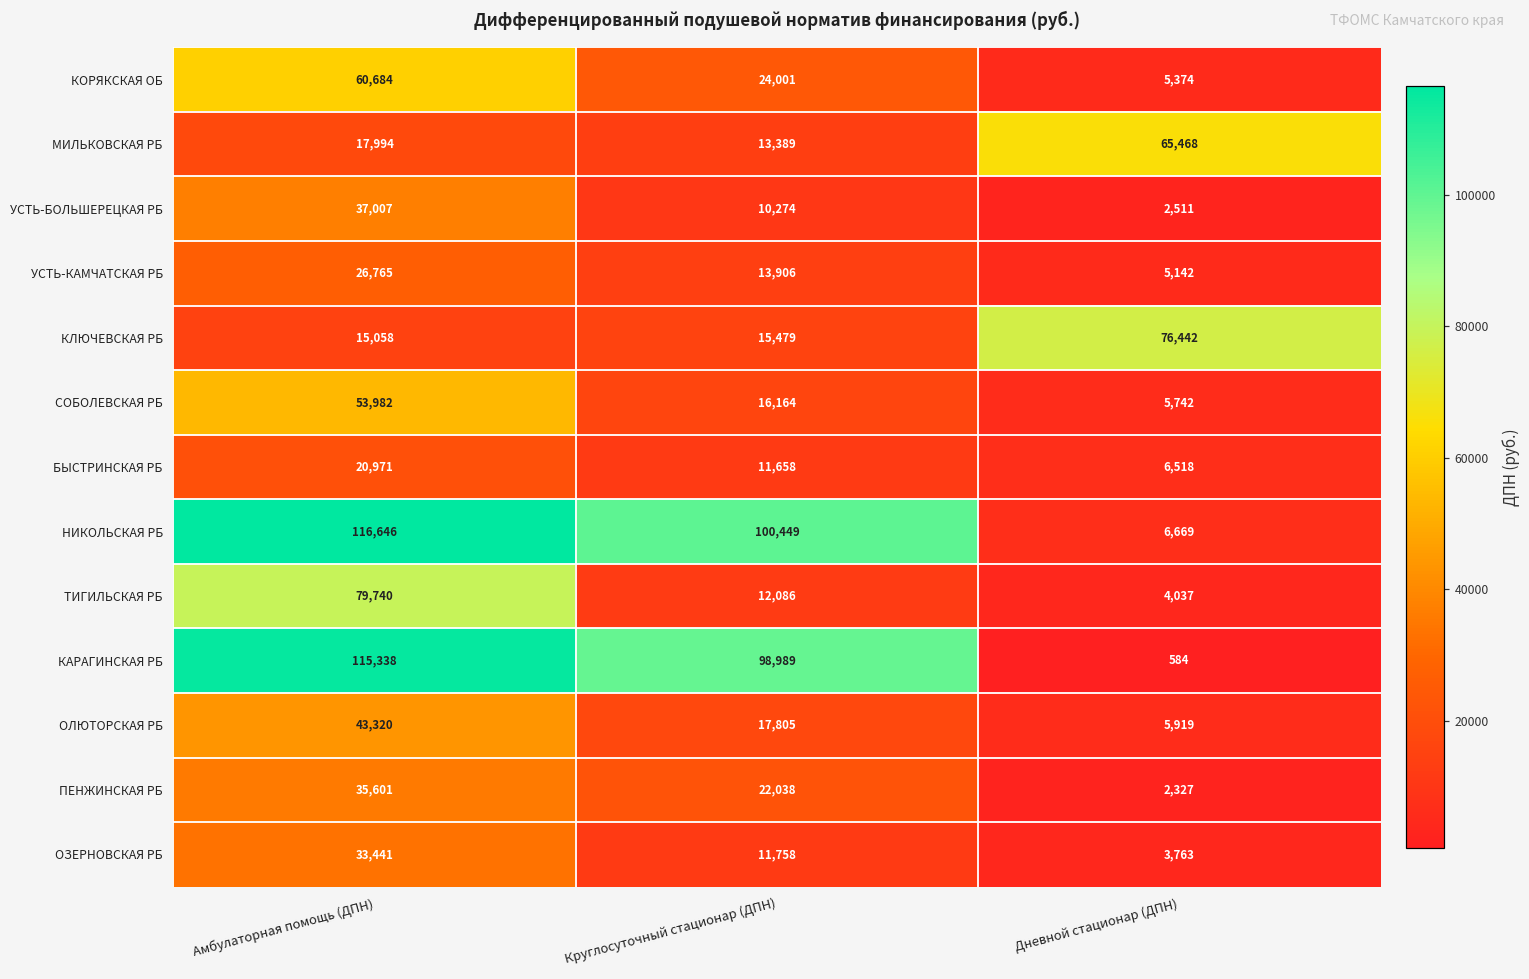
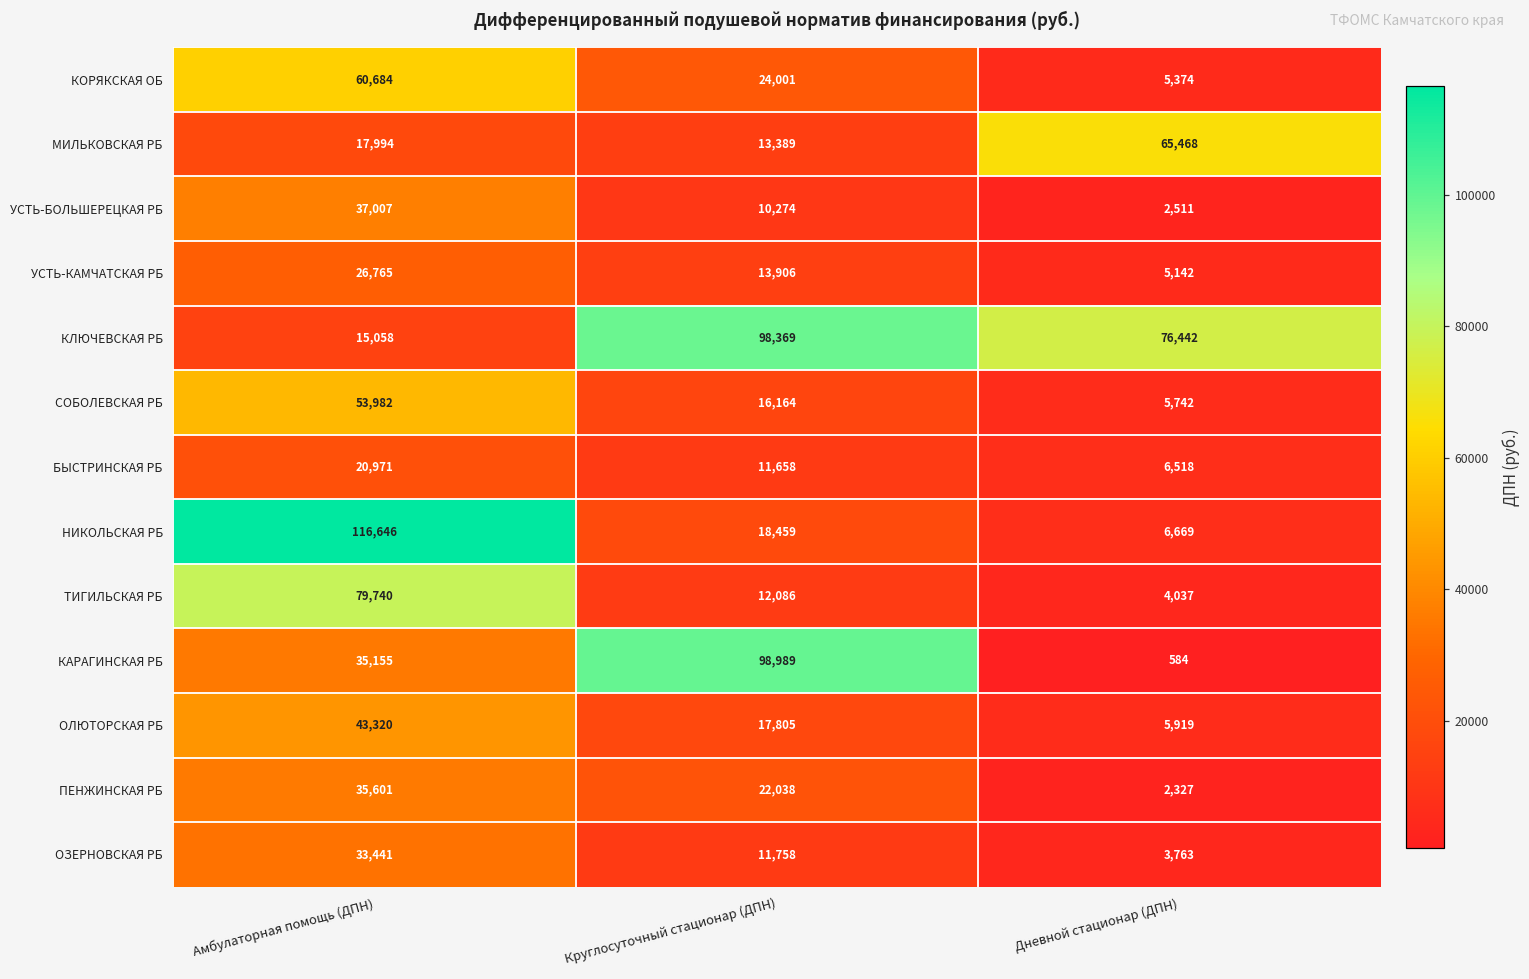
КЛЮЧЕВСКАЯ РБ, Круглосуточный стационар (ДПН): 15,479 -> 98,369
НИКОЛЬСКАЯ РБ, Круглосуточный стационар (ДПН): 100,449 -> 18,459
КАРАГИНСКАЯ РБ, Амбулаторная помощь (ДПН): 115,338 -> 35,155
